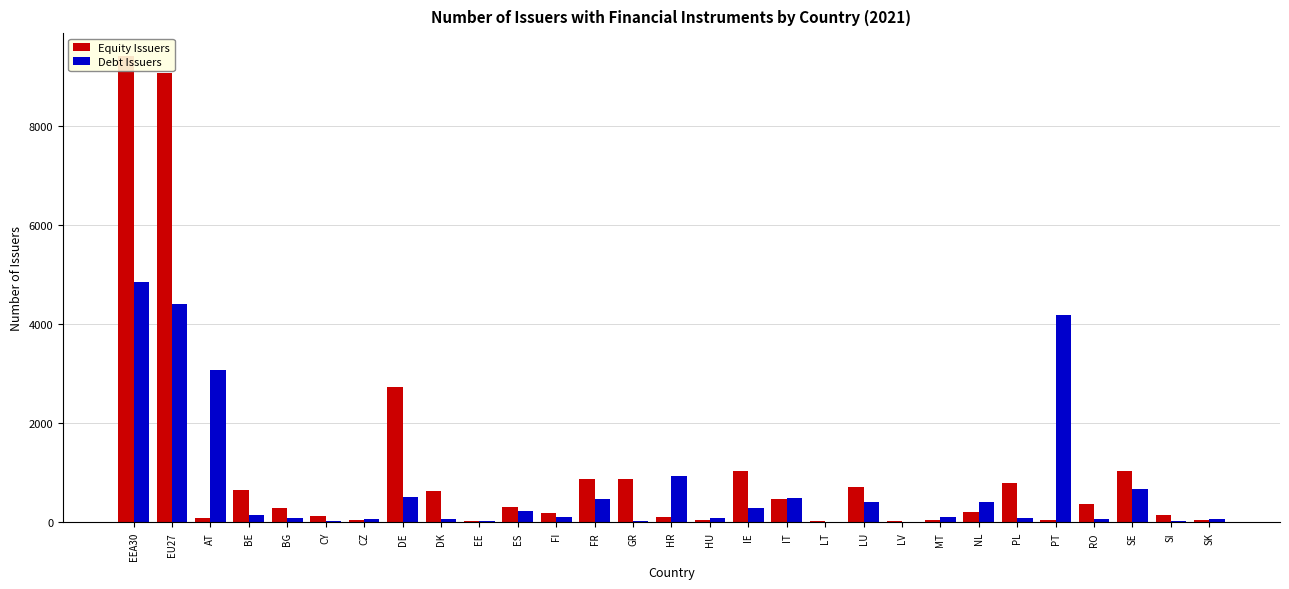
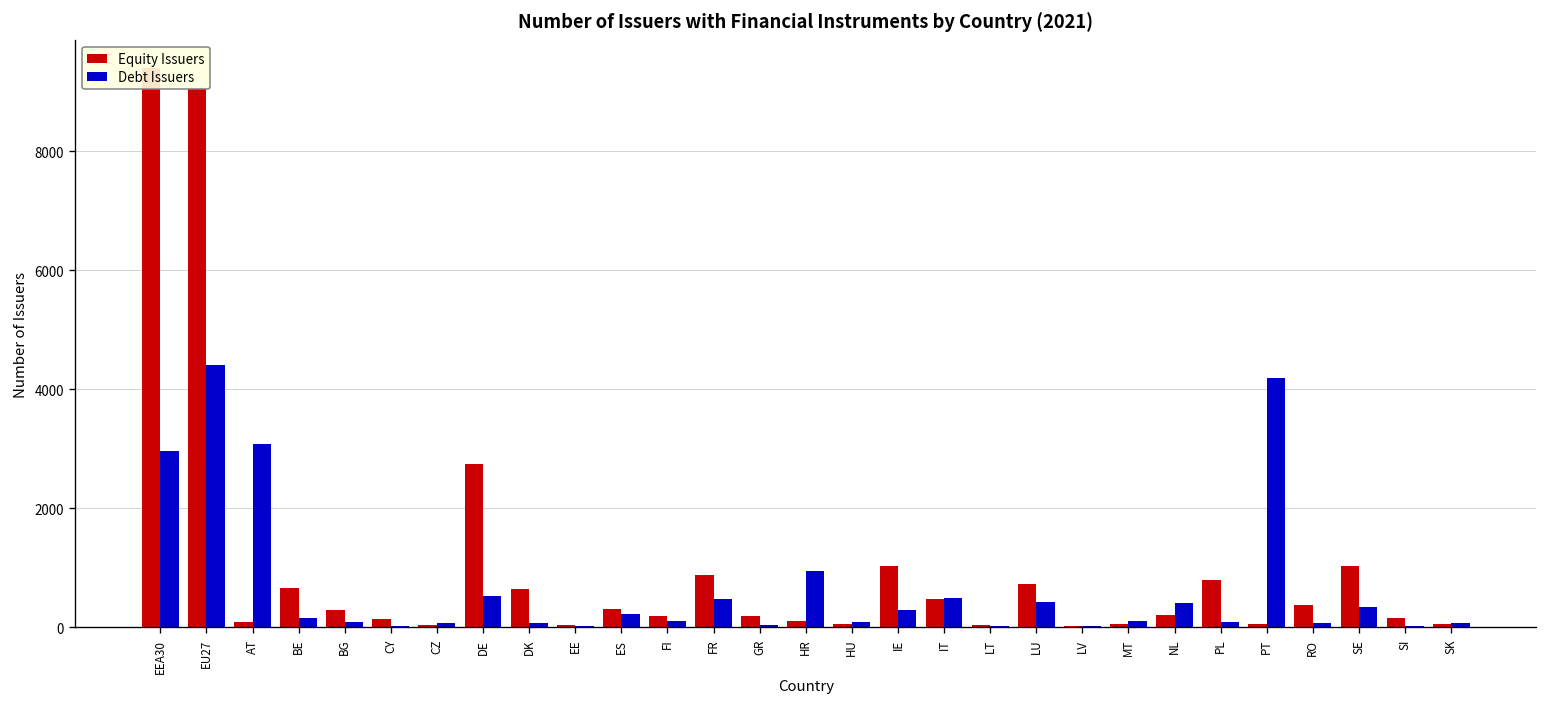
Debt Issuers, EEA30: 4800 -> 3000
Equity Issuers, GR: 900 -> 200
Debt Issuers, SE: 700 -> 300
